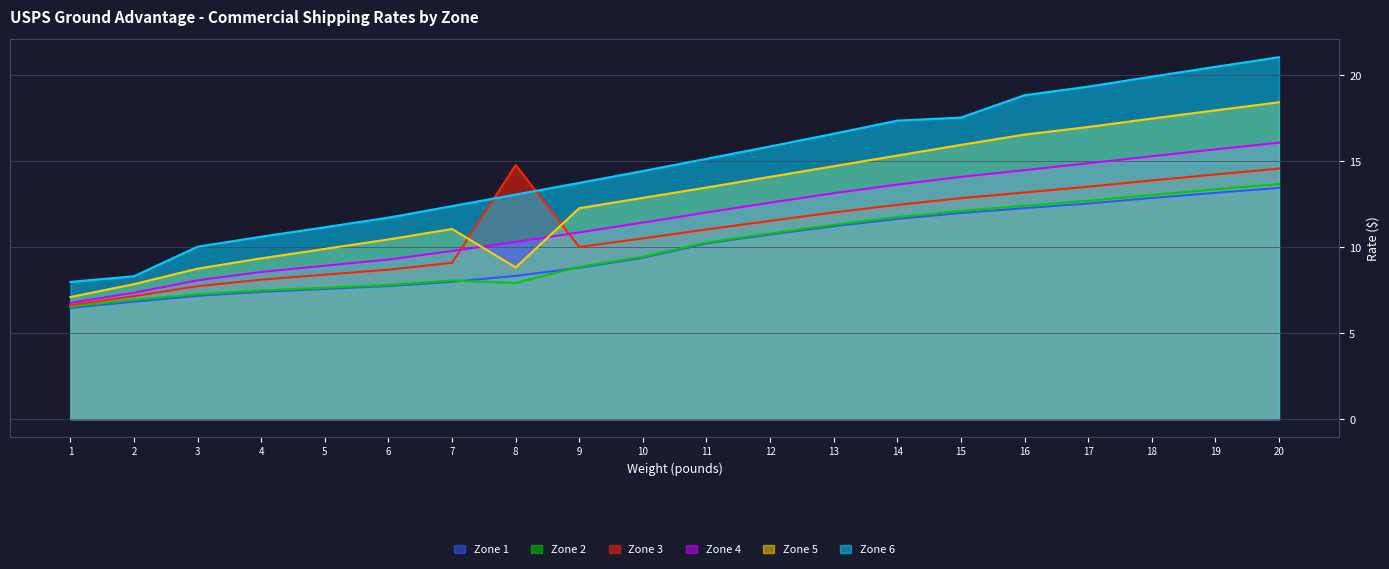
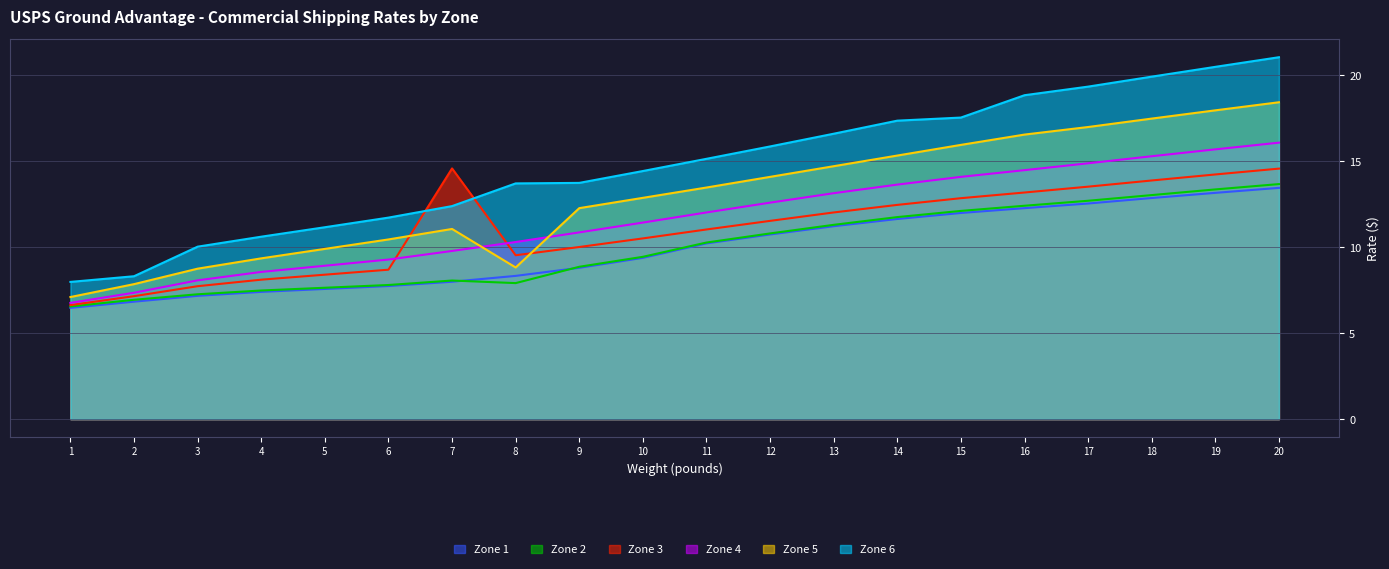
Zone 3, 7: 9.1 -> 14.6
Zone 3, 8: 14.8 -> 9.5
Zone 6, 8: 13.1 -> 13.7
